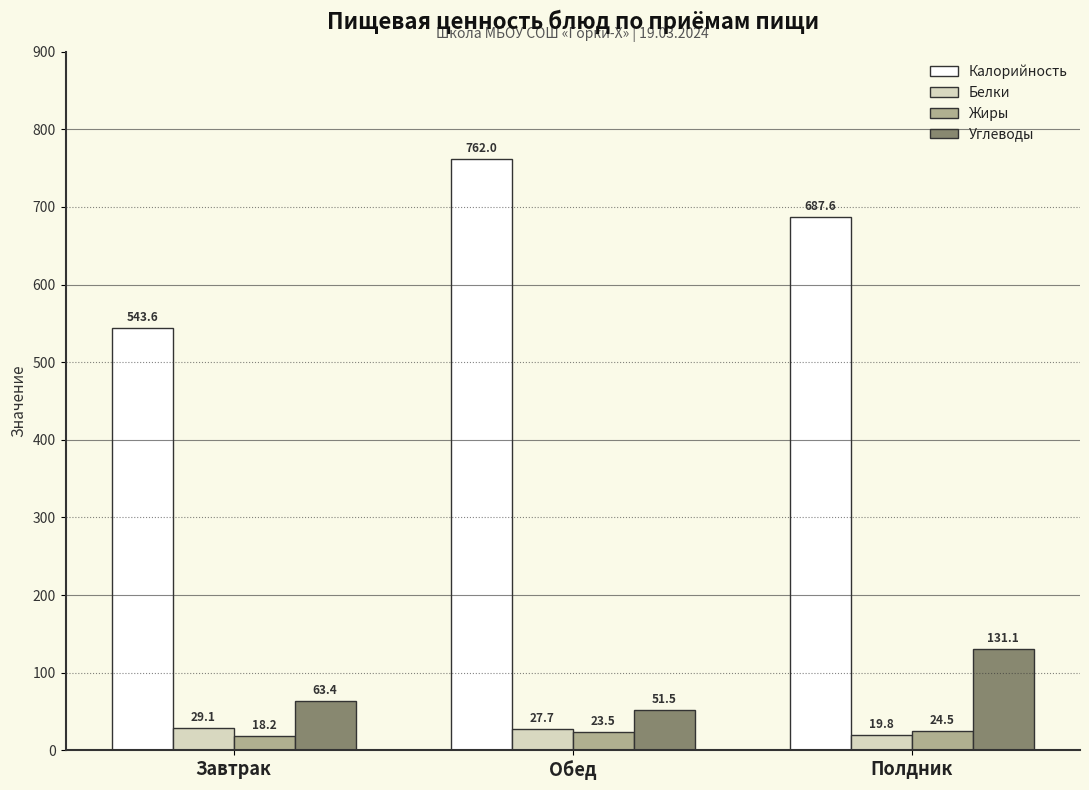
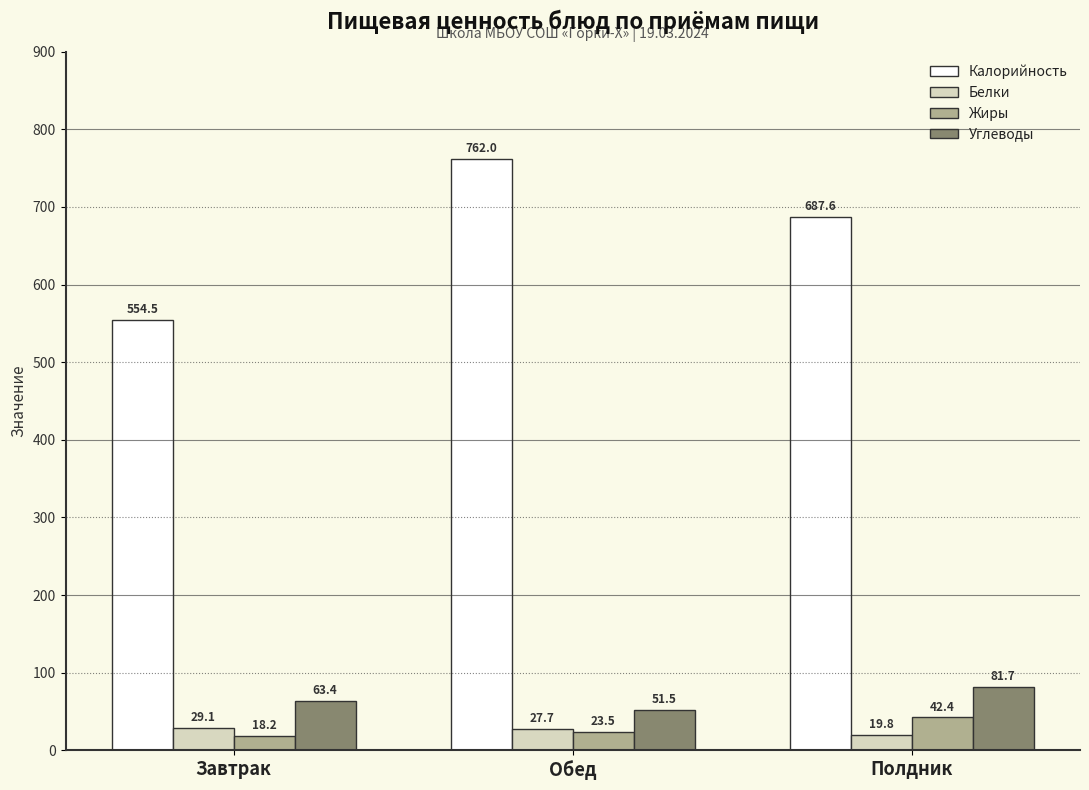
Калорийность, Завтрак: 543.6 -> 554.5
Жиры, Полдник: 24.5 -> 42.4
Углеводы, Полдник: 131.1 -> 81.7
